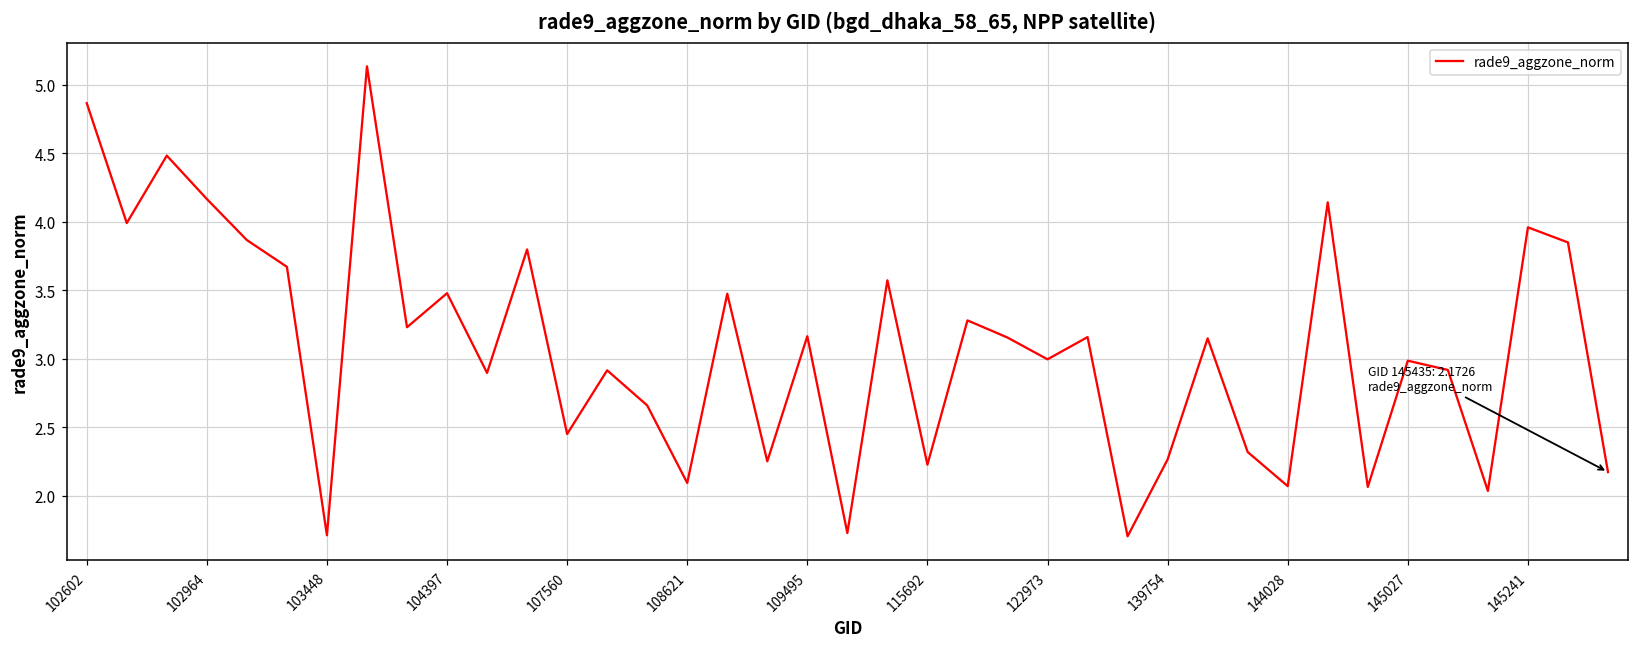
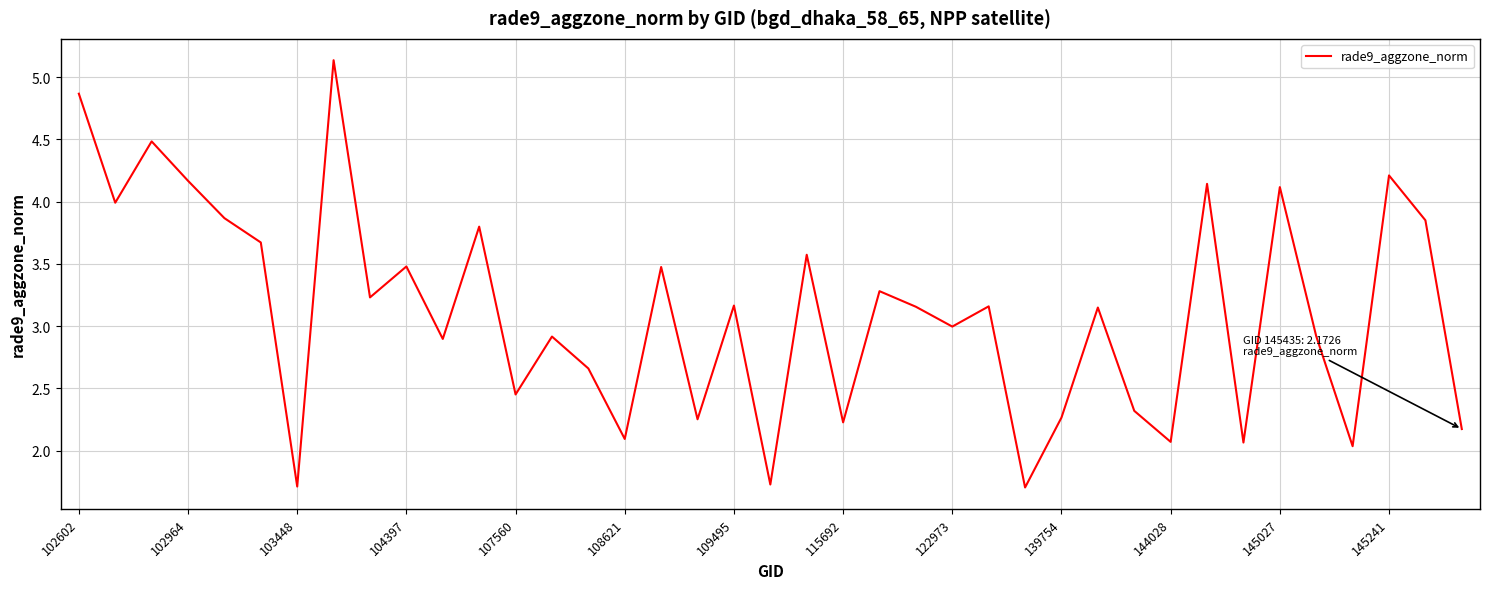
145027: 2.99 -> 4.12
145241: 3.96 -> 4.21
